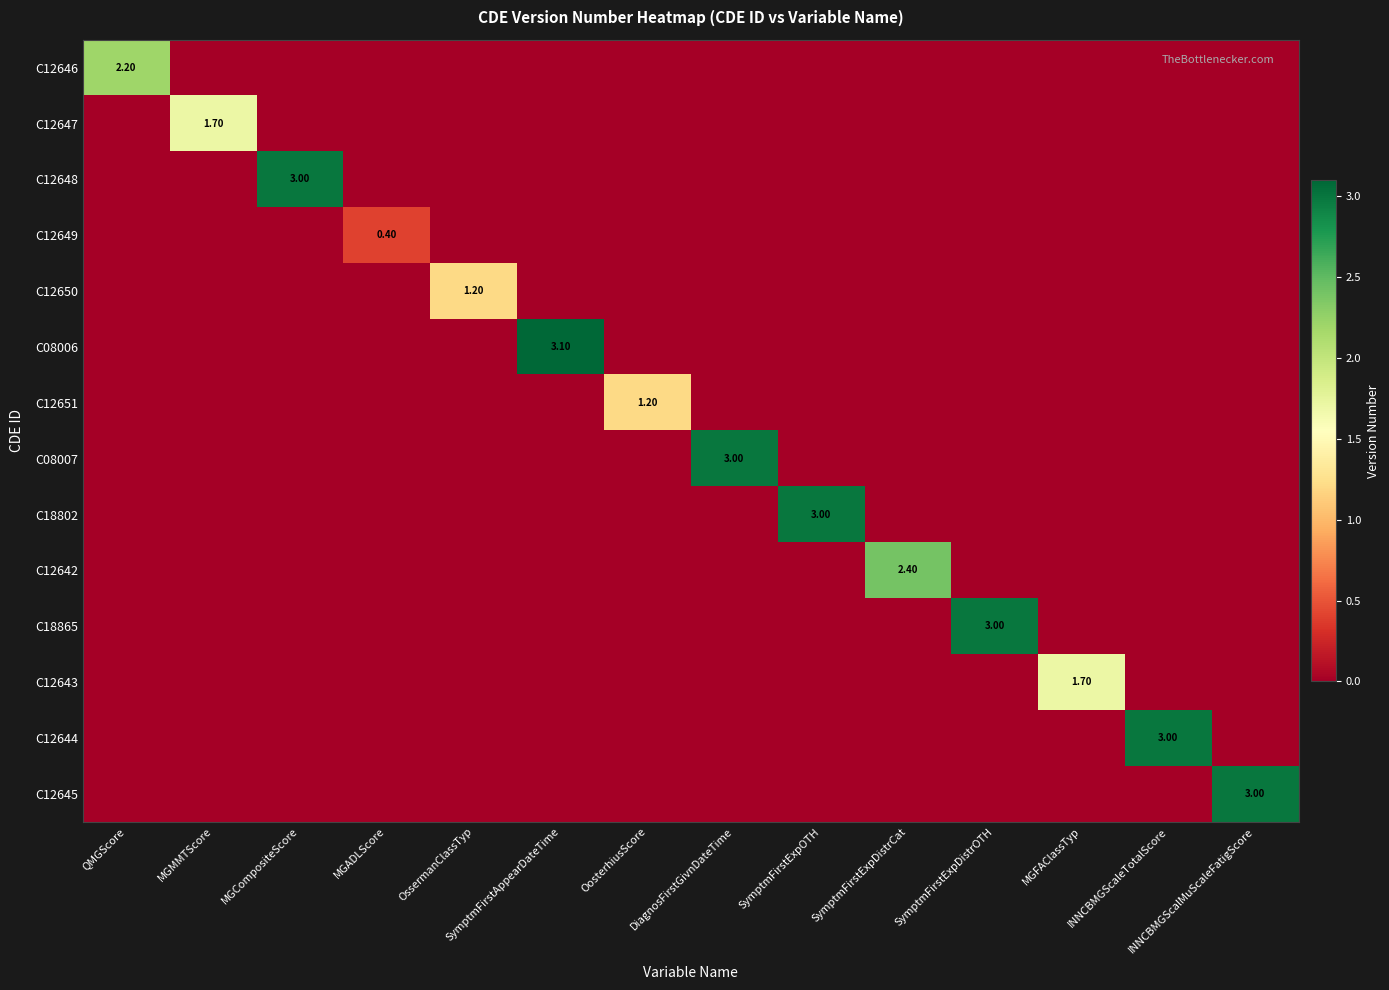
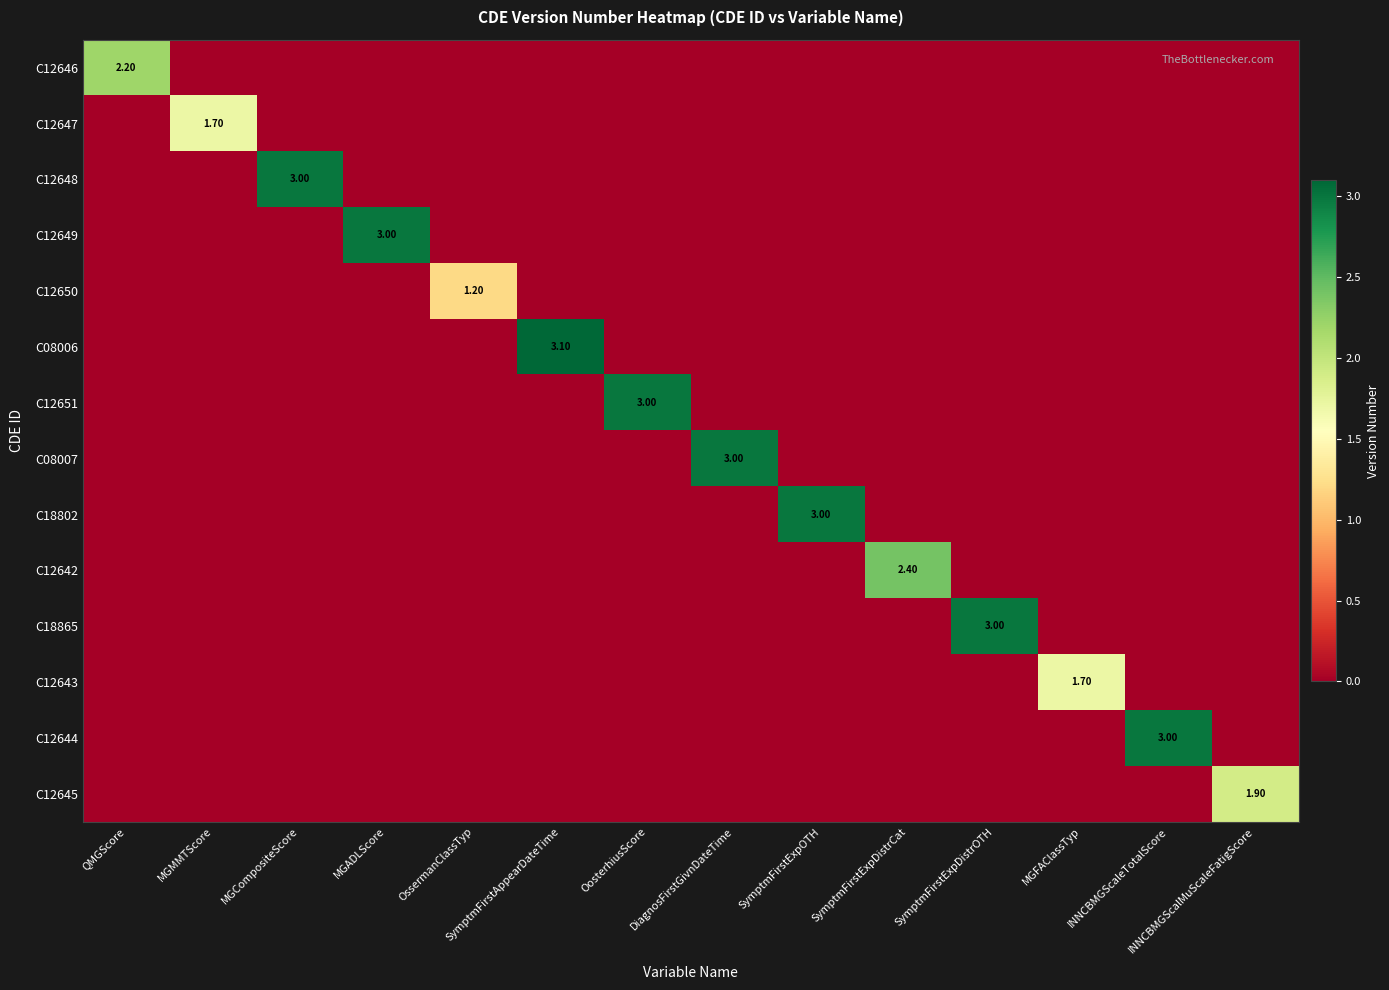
C12649, MGADLScore: 0.40 -> 3.00
C12651, OosterhiusScore: 1.20 -> 3.00
C12645, INNCBMGScalMuScaleFatigScore: 3.00 -> 1.90
